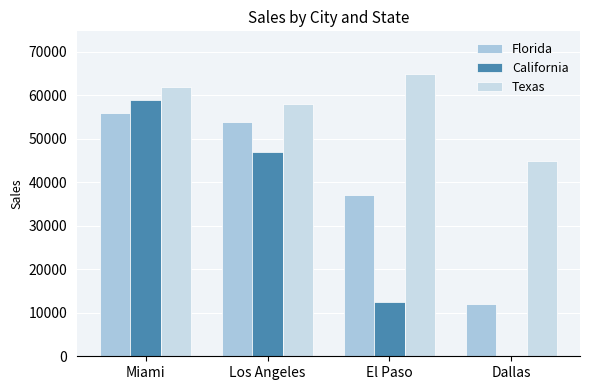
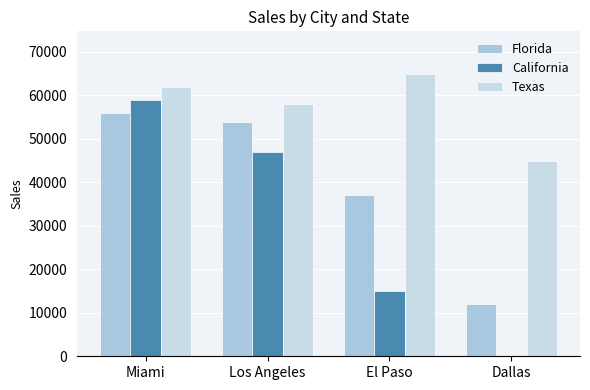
California, El Paso: 12000 -> 15000
